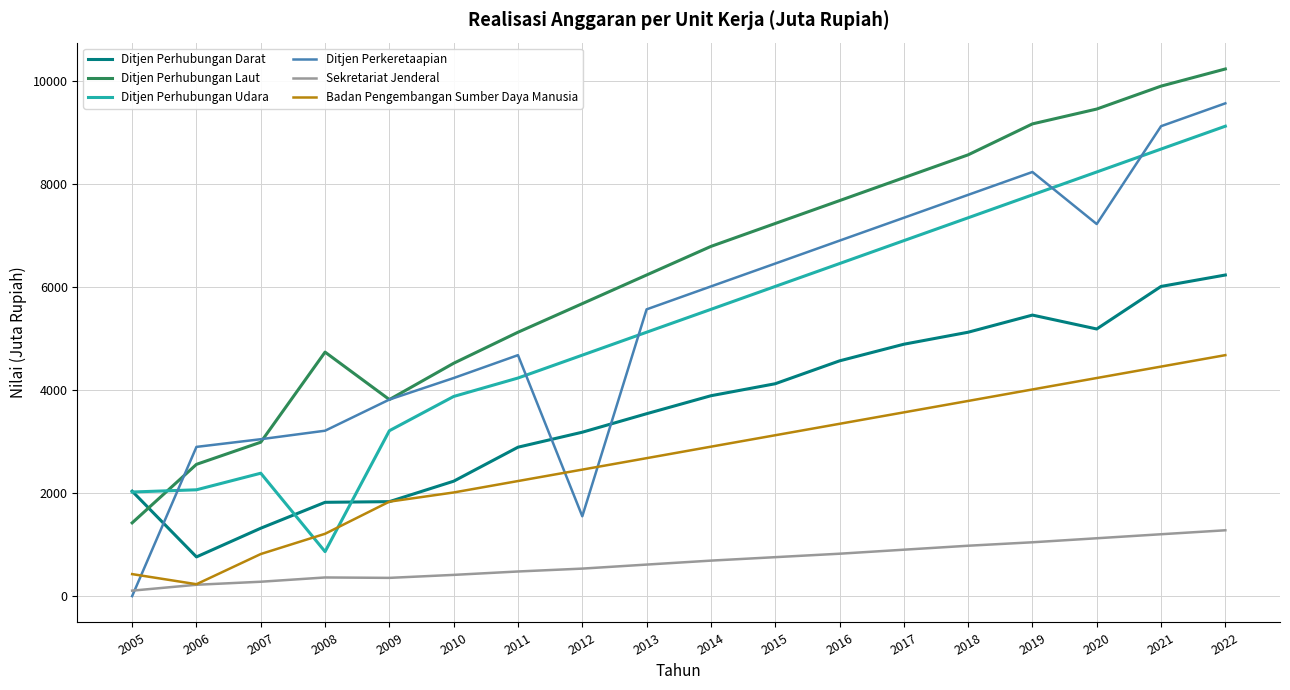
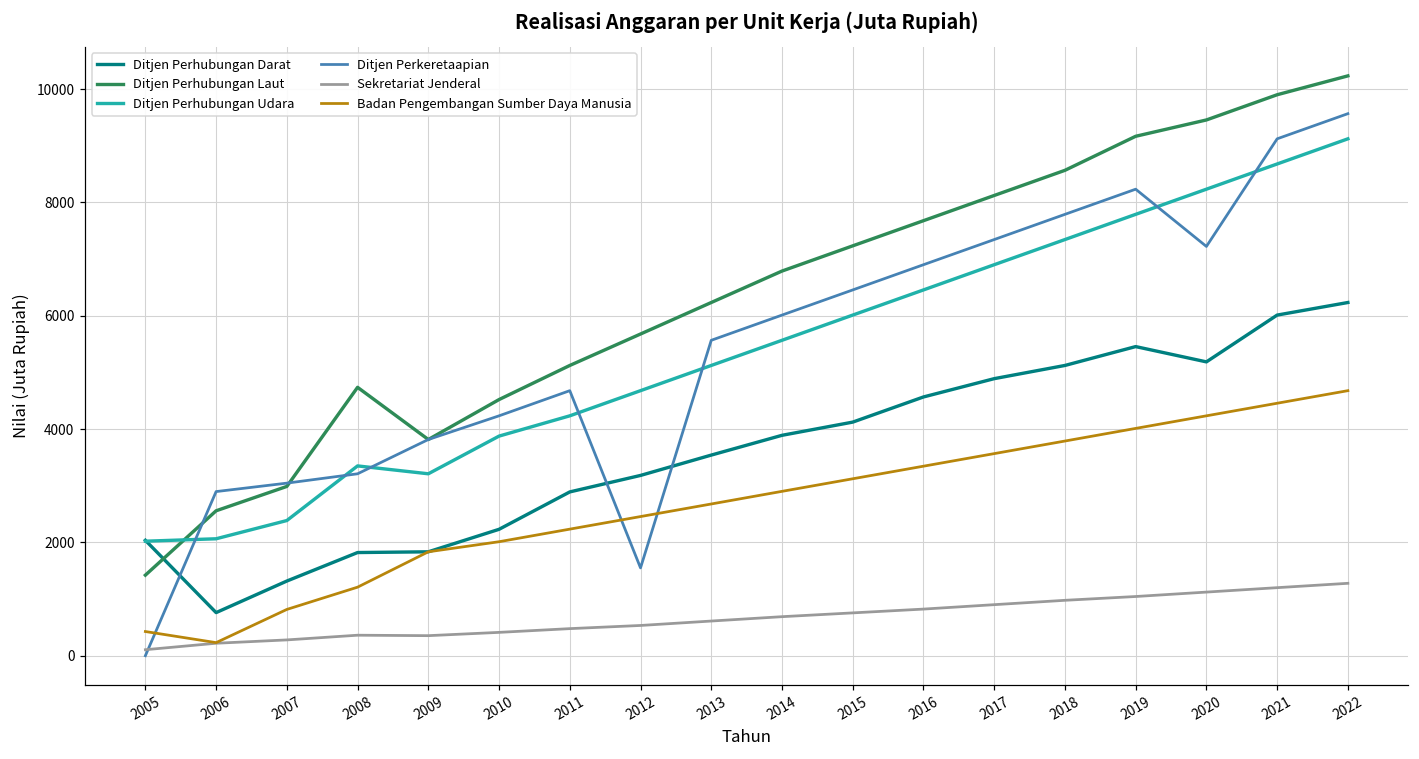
Ditjen Perhubungan Udara, 2008: 900 -> 3400
